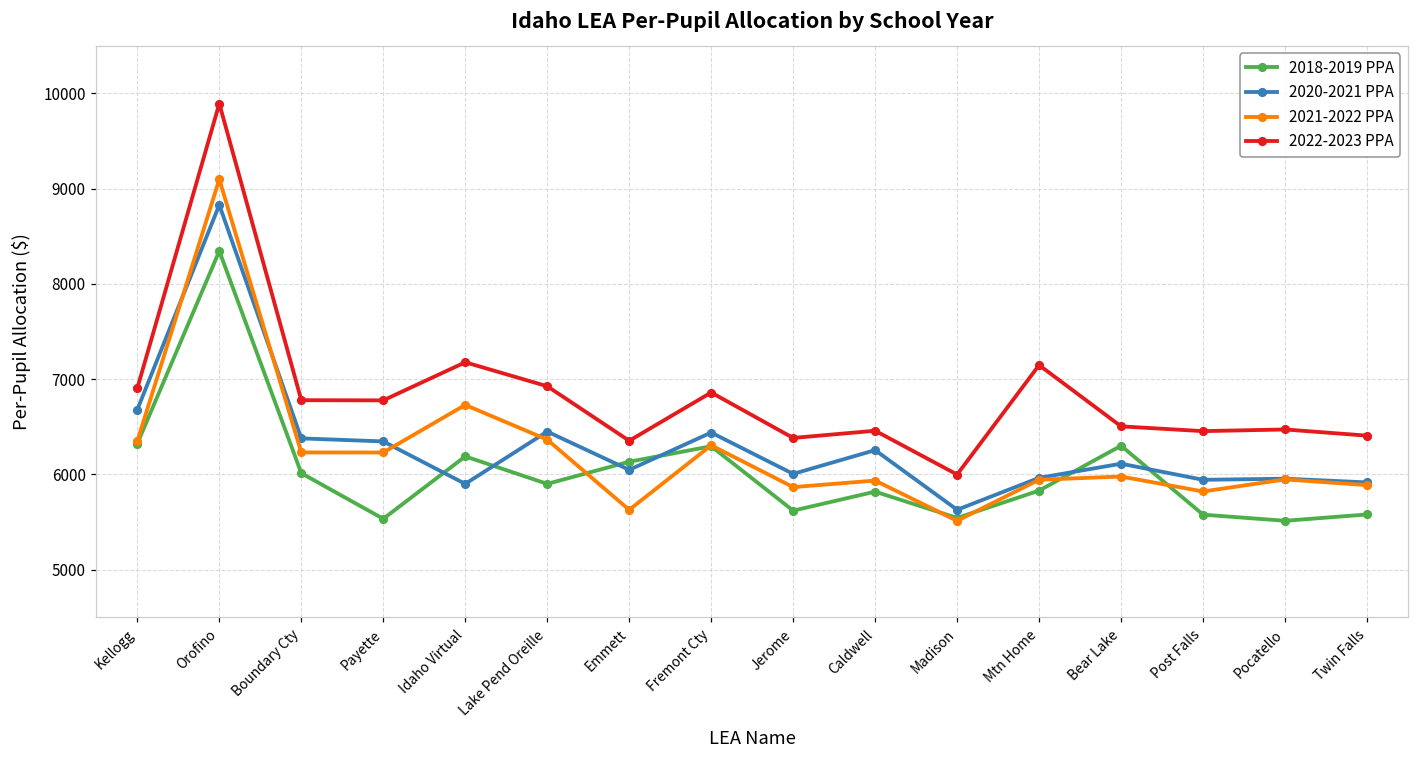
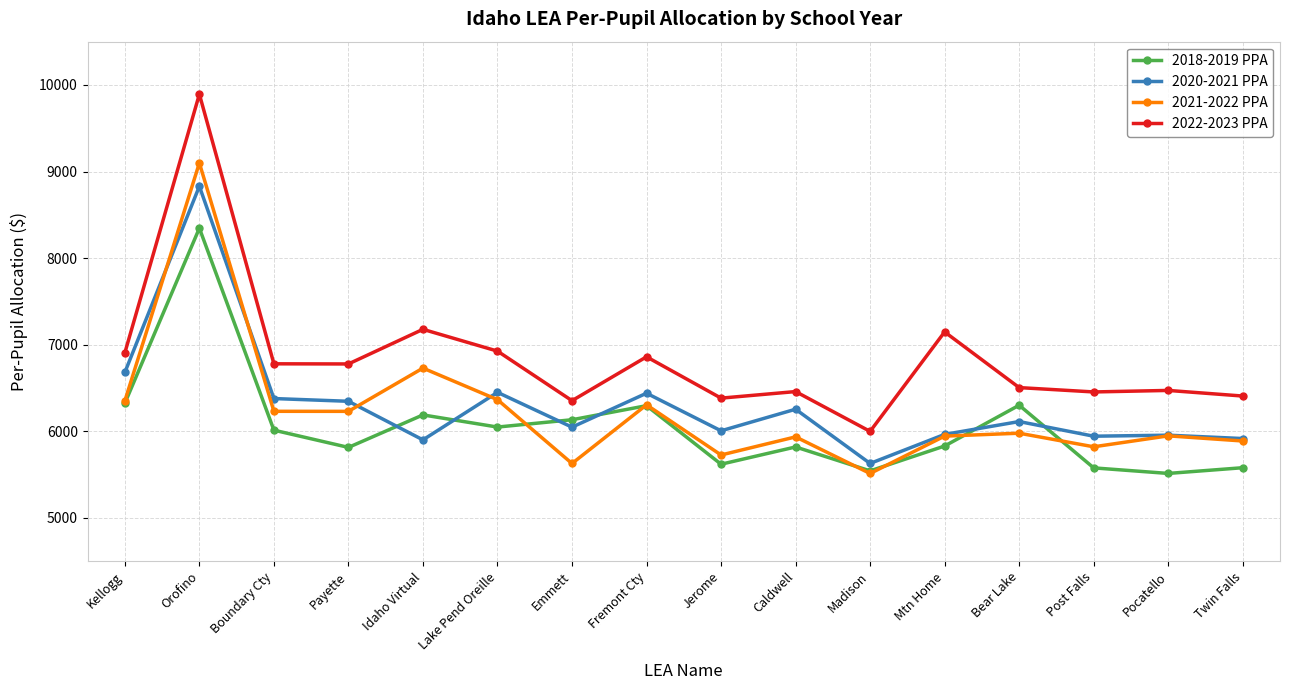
2018-2019 PPA, Payette: 5500 -> 5800
2018-2019 PPA, Lake Pend Oreille: 5900 -> 6000
2021-2022 PPA, Jerome: 5900 -> 5700
